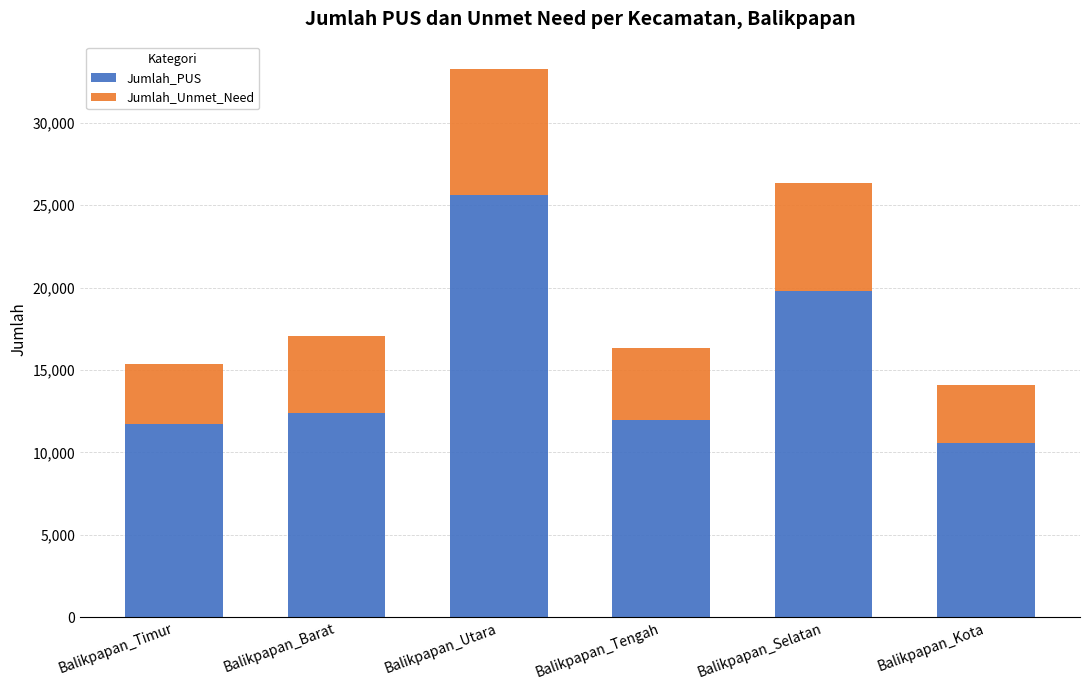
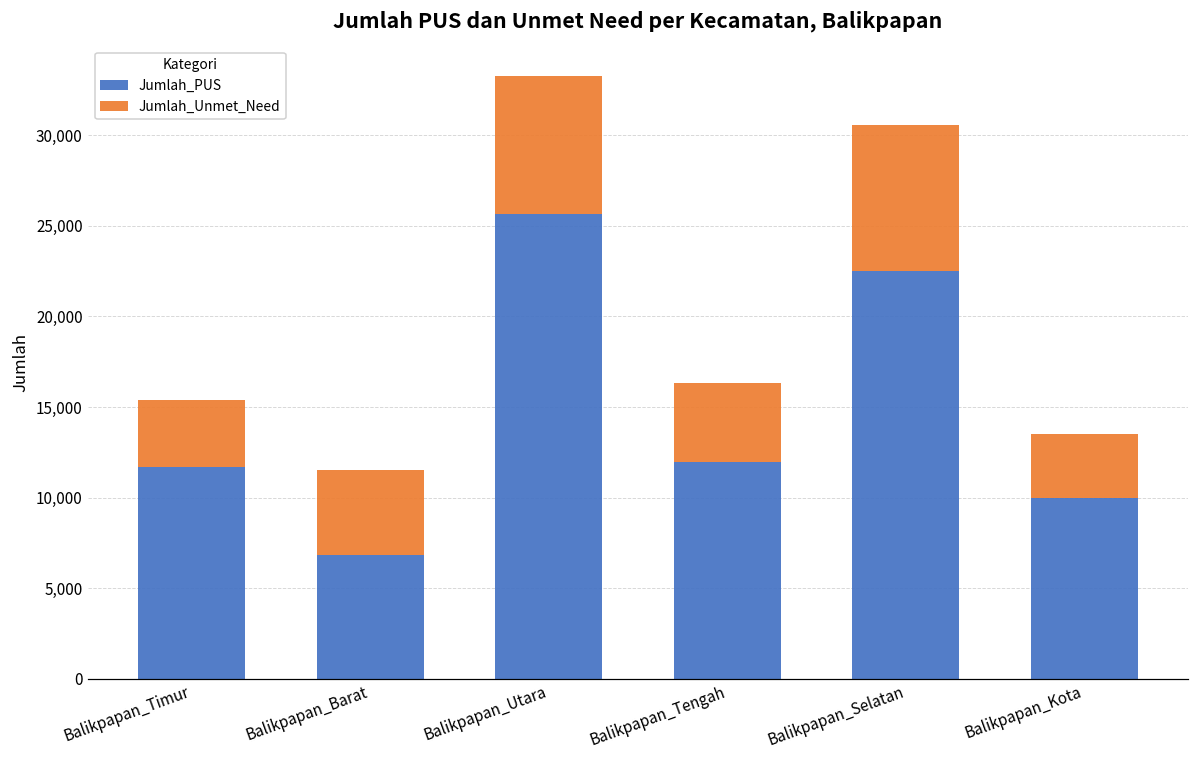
Jumlah_PUS, Balikpapan_Barat: 12,400 -> 6,800
Jumlah_PUS, Balikpapan_Selatan: 19,800 -> 22,500
Jumlah_Unmet_Need, Balikpapan_Selatan: 6,500 -> 8,100
Jumlah_PUS, Balikpapan_Kota: 10,600 -> 10,000
